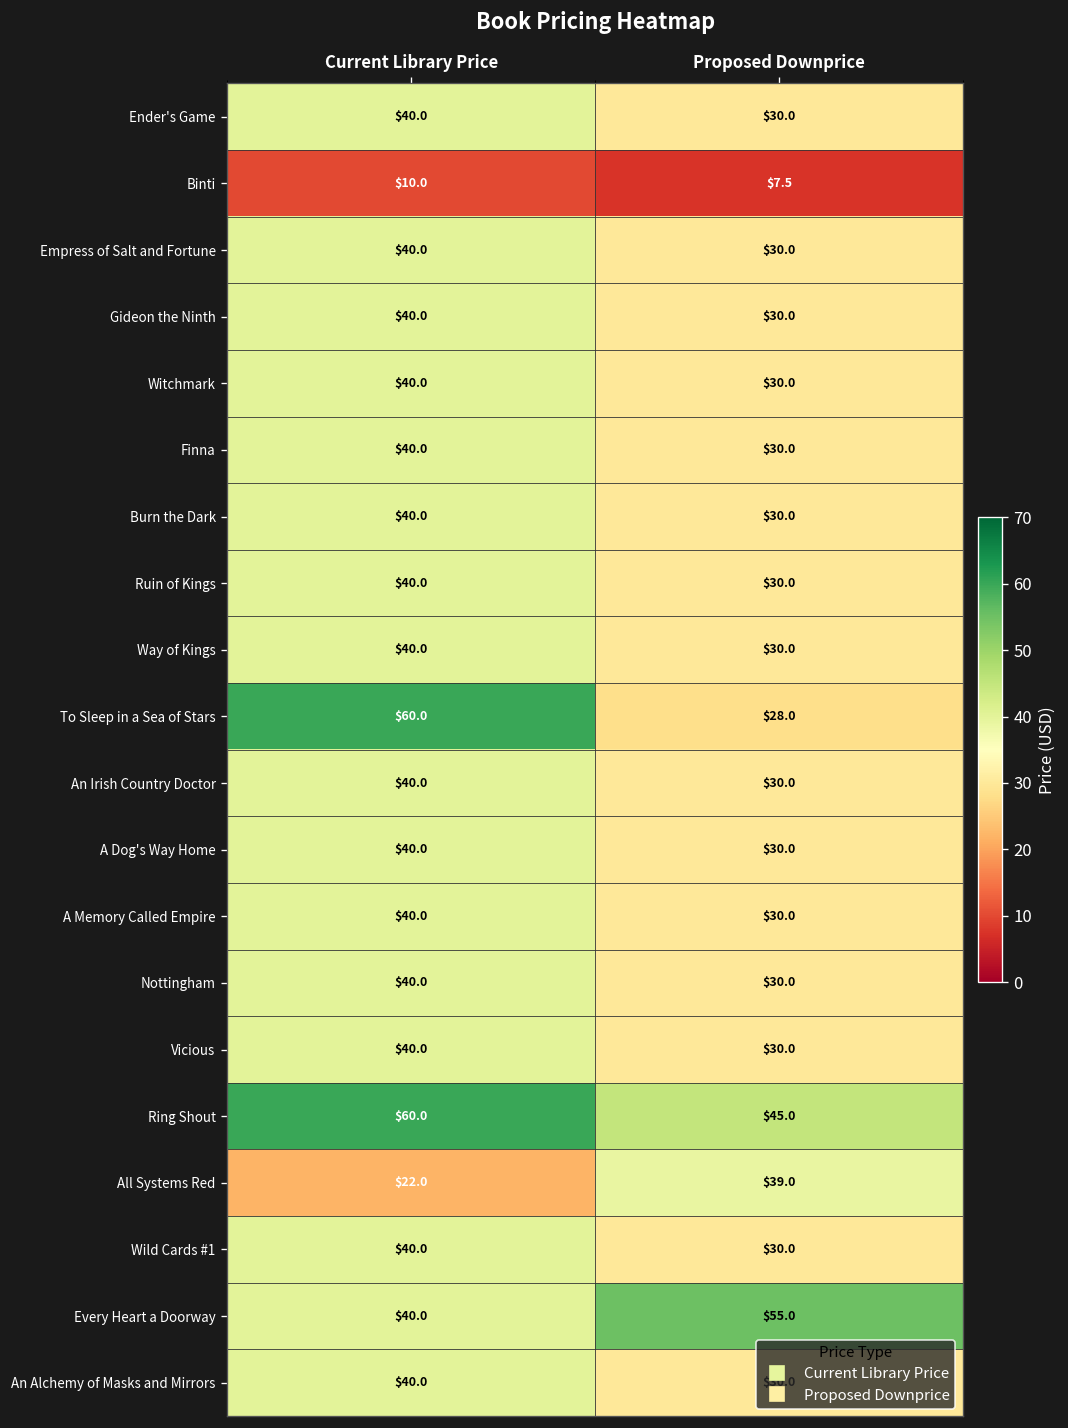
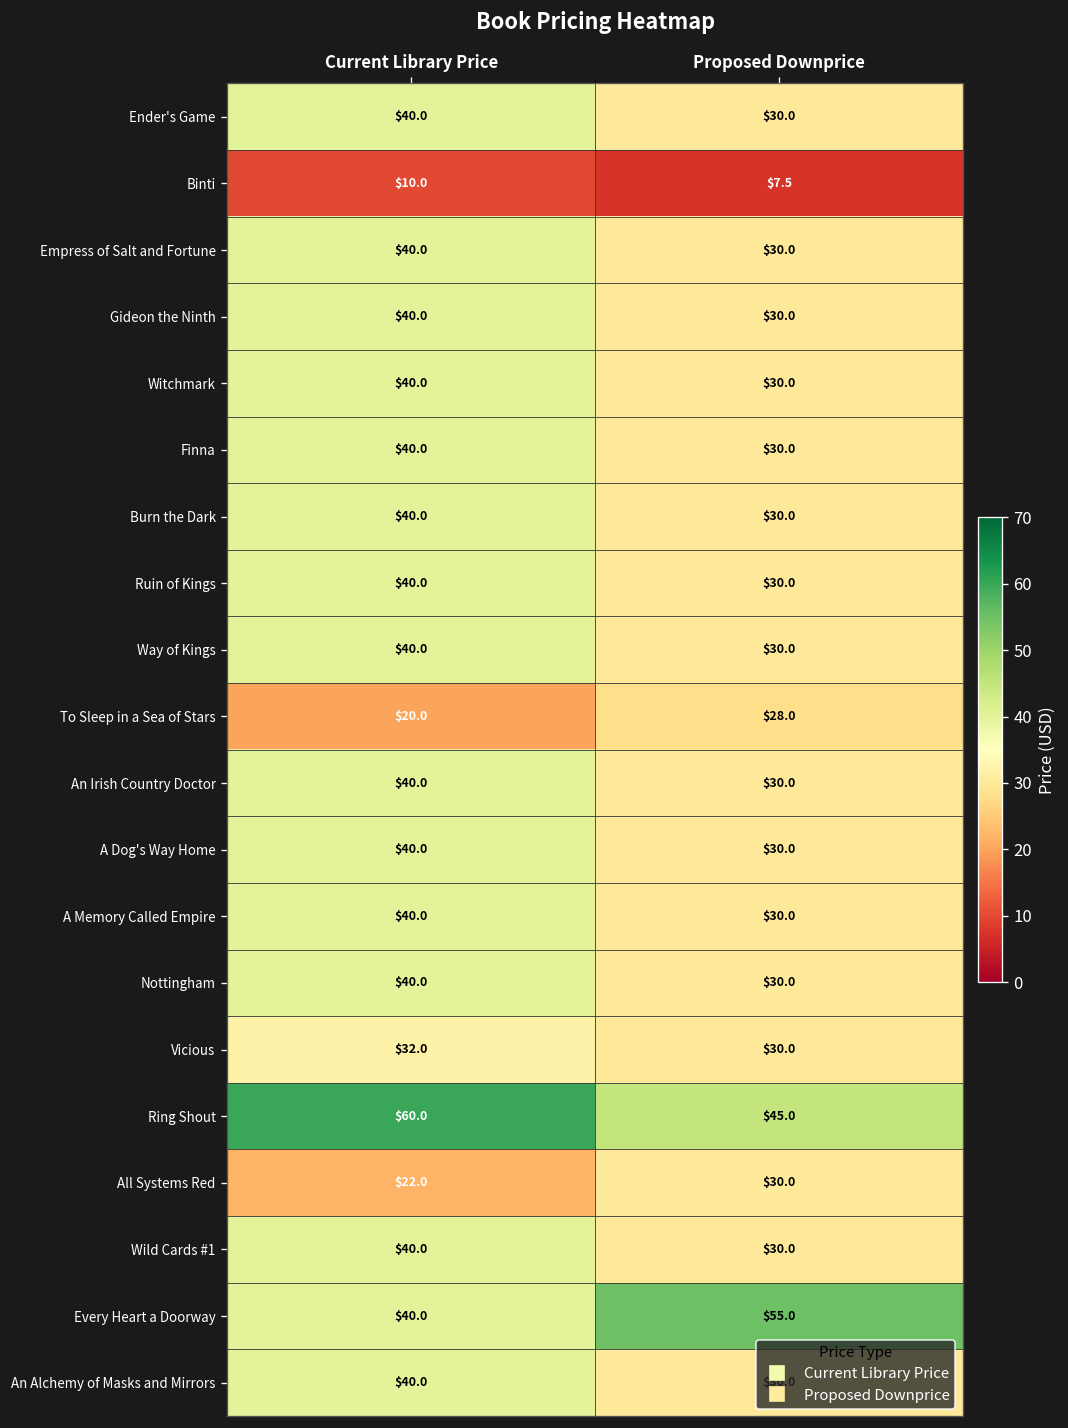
To Sleep in a Sea of Stars, Current Library Price: $60.0 -> $20.0
Vicious, Current Library Price: $40.0 -> $32.0
All Systems Red, Proposed Downprice: $39.0 -> $30.0
